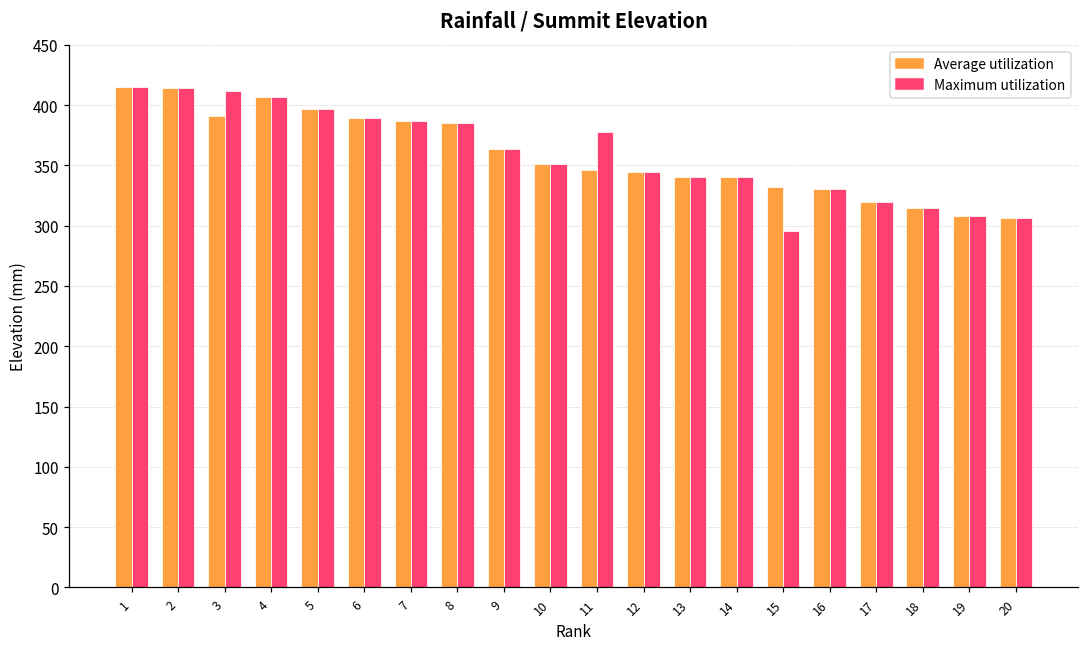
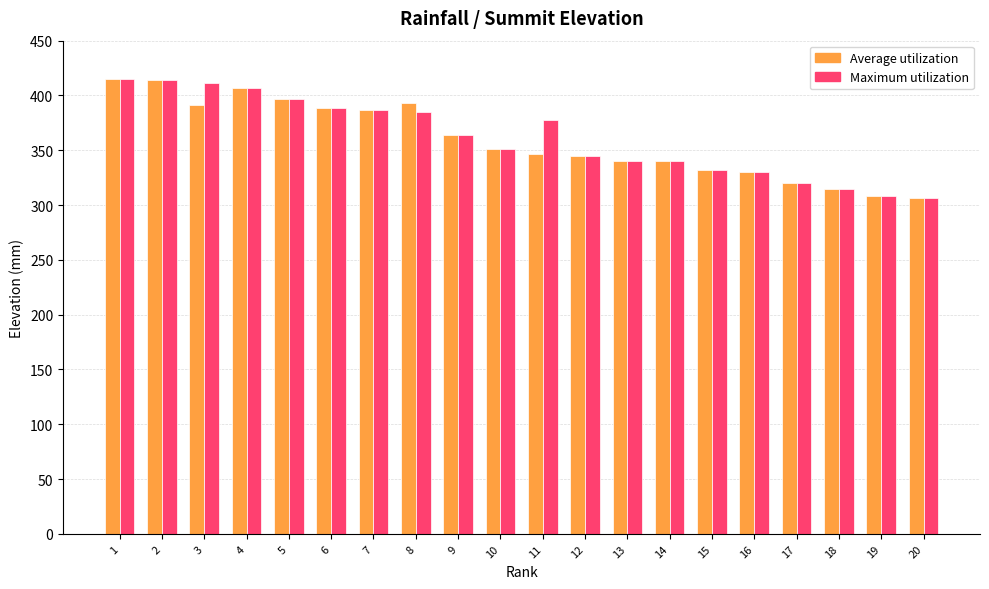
Average utilization, 8: 385 -> 393
Maximum utilization, 15: 296 -> 332
